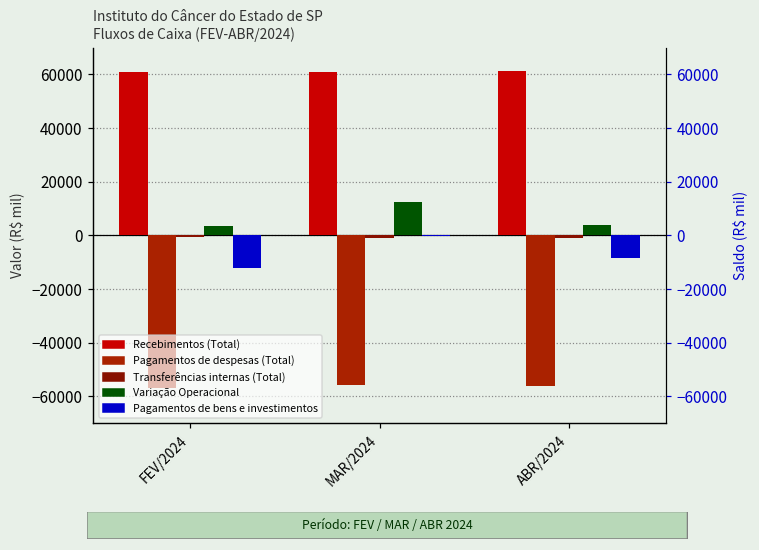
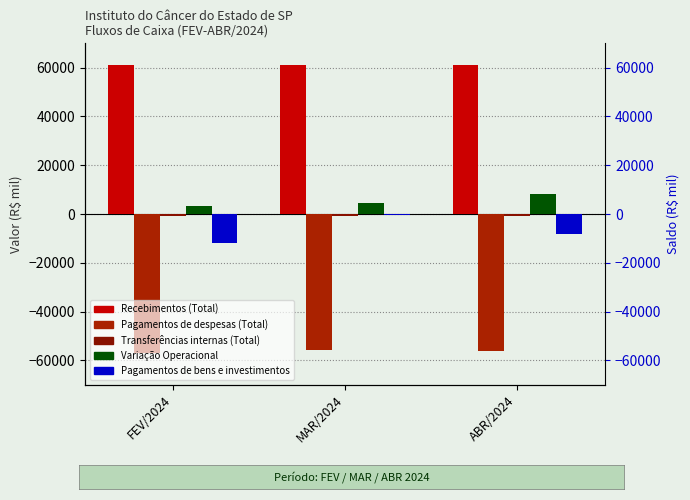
Variação Operacional, MAR/2024: 13000 -> 4000
Variação Operacional, ABR/2024: 4000 -> 8000
